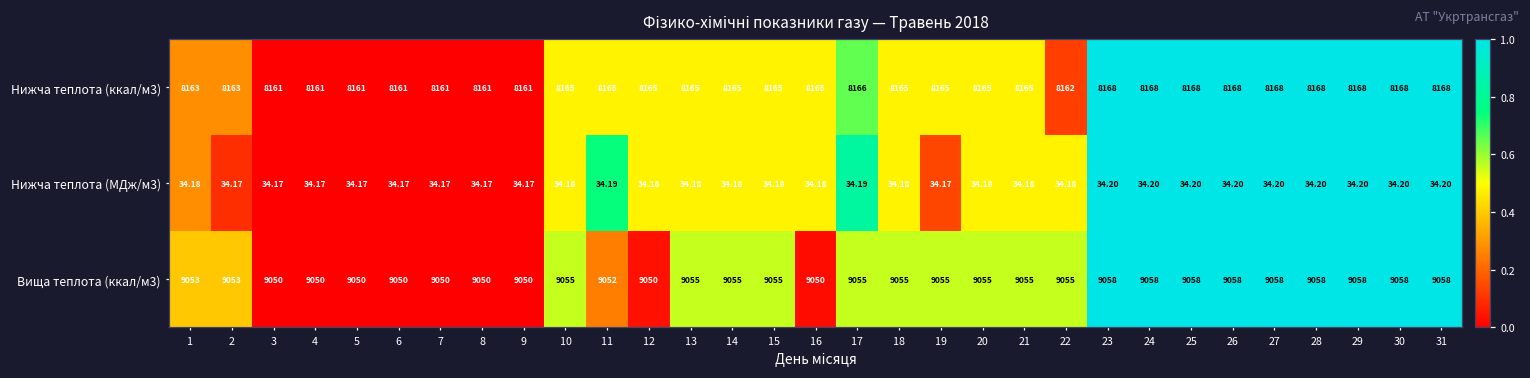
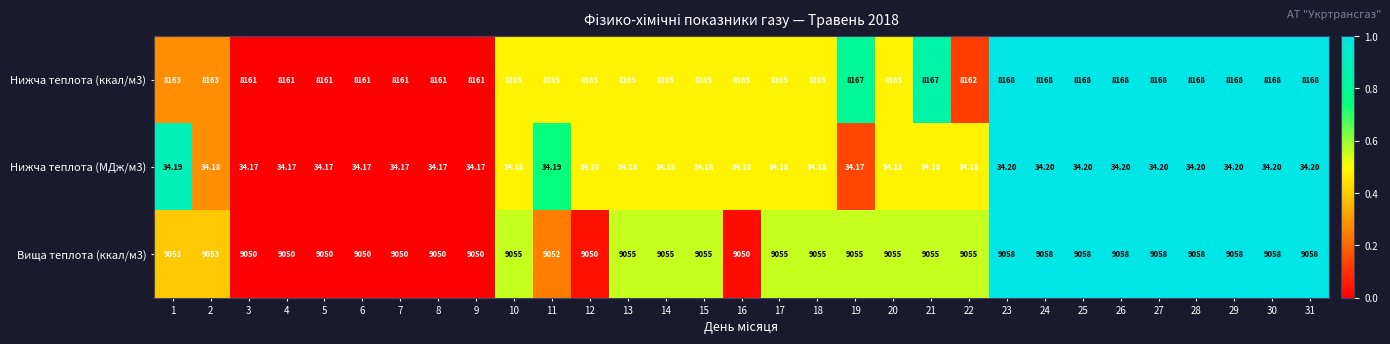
Нижча теплота (ккал/м3), 17: 8166 -> 8165
Нижча теплота (ккал/м3), 19: 8165 -> 8167
Нижча теплота (ккал/м3), 21: 8165 -> 8167
Нижча теплота (МДж/м3), 1: 34.18 -> 34.19
Нижча теплота (МДж/м3), 2: 34.17 -> 34.18
Нижча теплота (МДж/м3), 17: 34.19 -> 34.18
